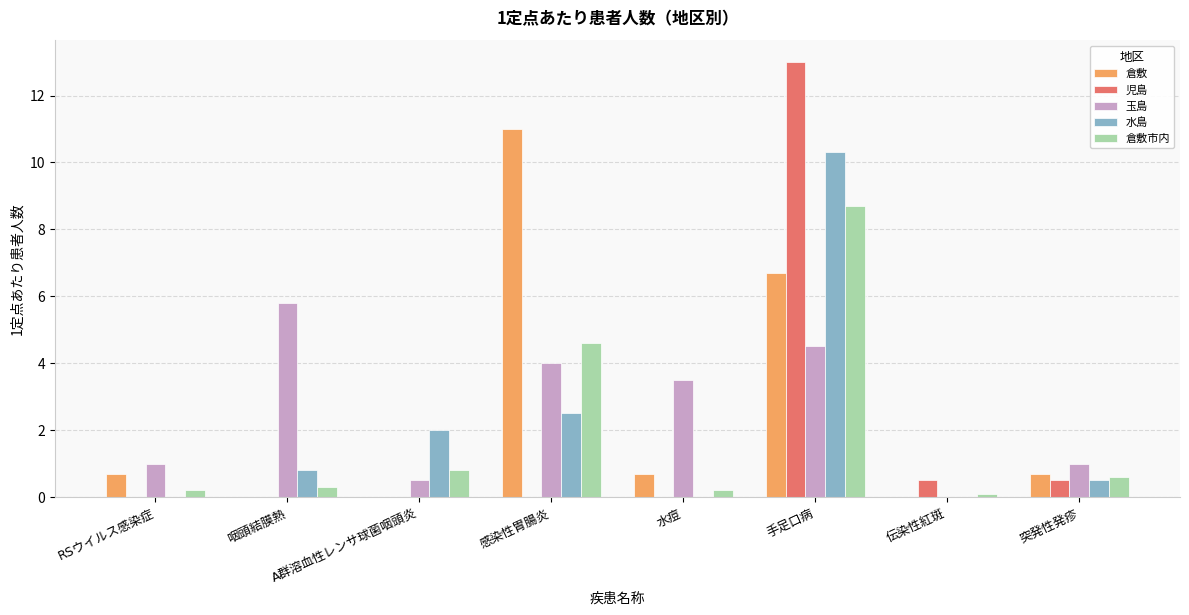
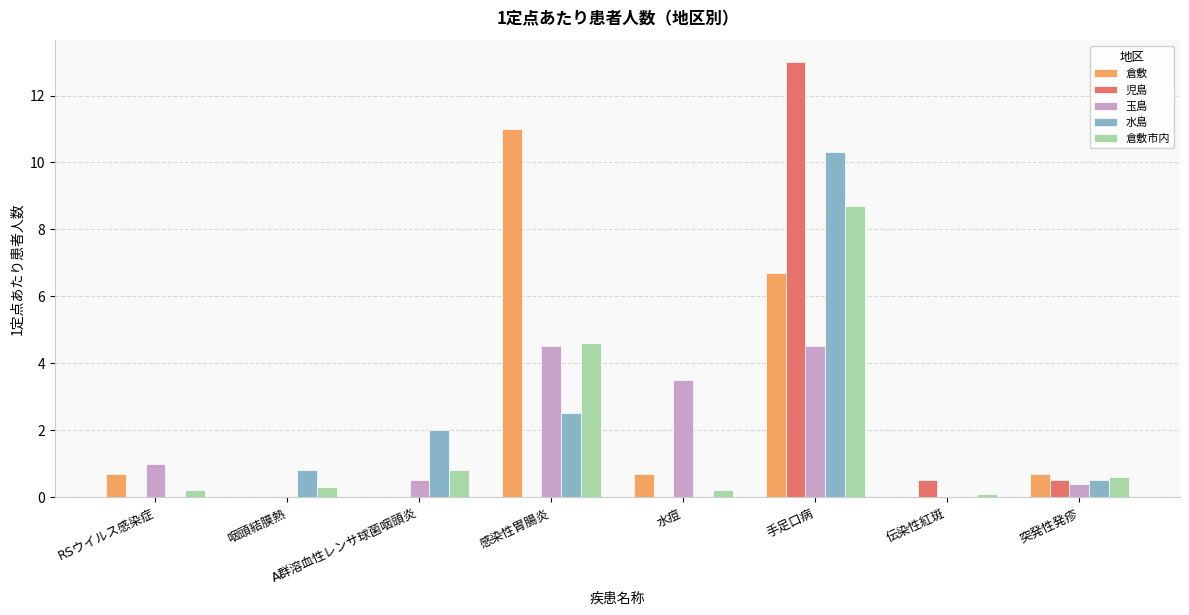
玉島, 咽頭結膜熱: 5.8 -> 0.0
玉島, 感染性胃腸炎: 4.0 -> 4.5
玉島, 突発性発疹: 1.0 -> 0.4
